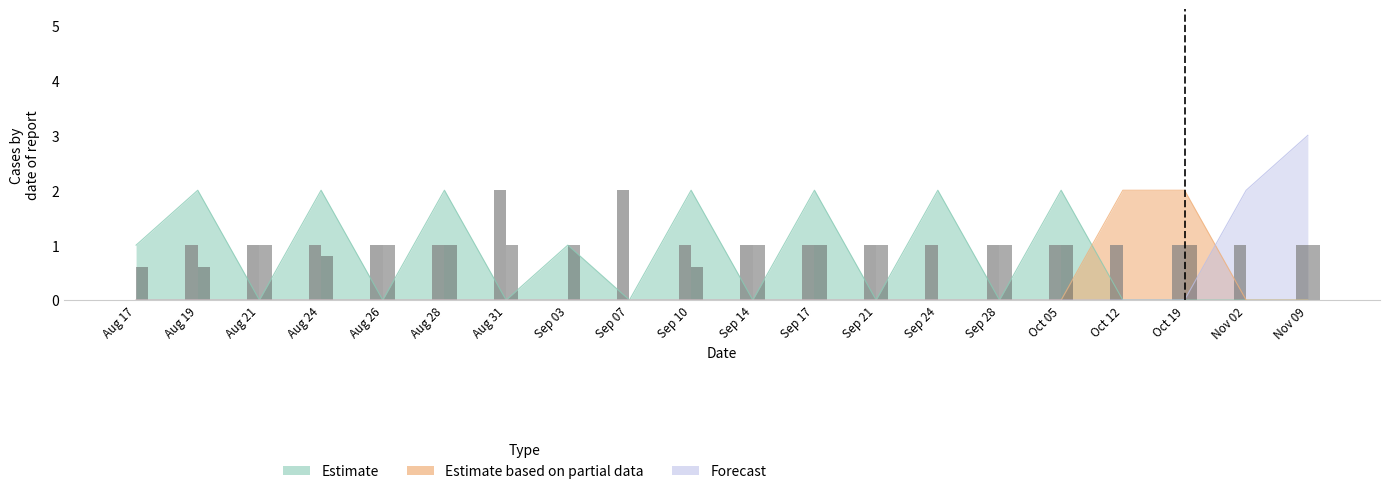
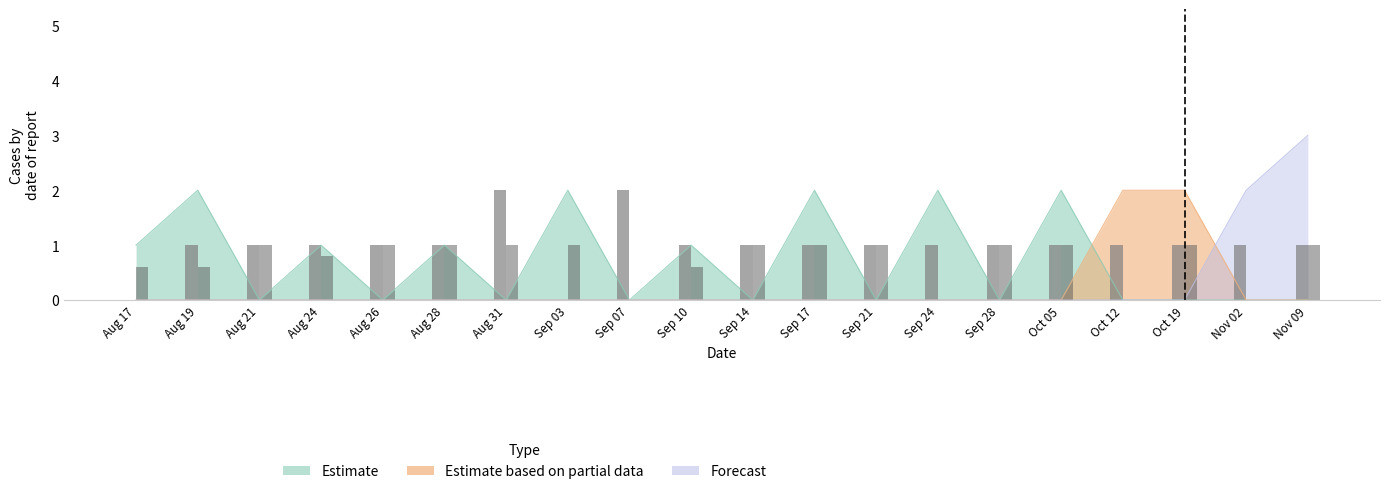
Estimate, Aug 24: 2 -> 1
Estimate, Aug 28: 2 -> 1
Estimate, Sep 03: 1 -> 2
Estimate, Sep 10: 2 -> 1
